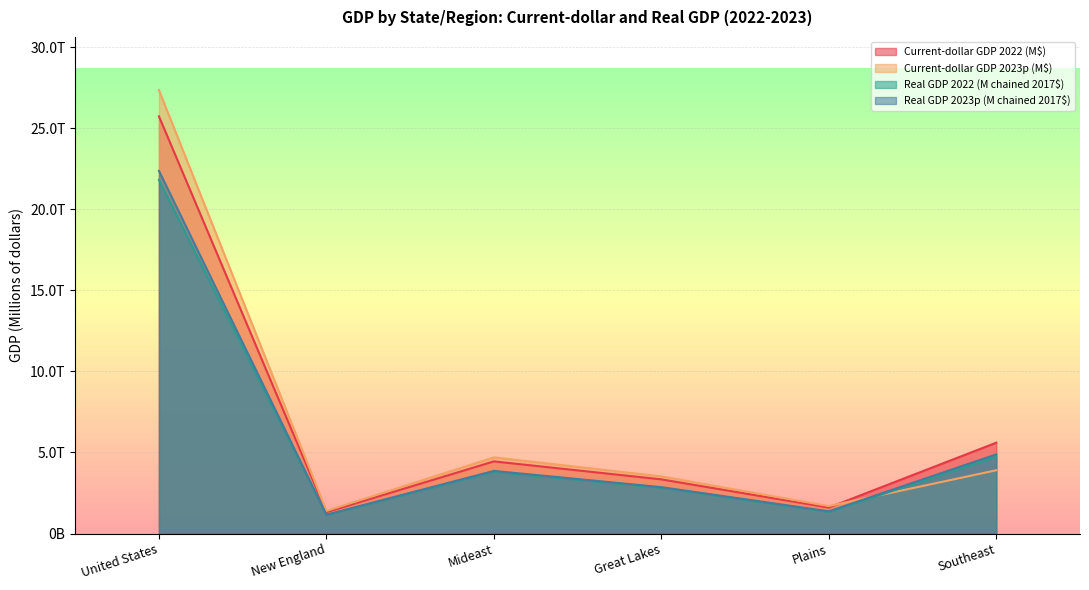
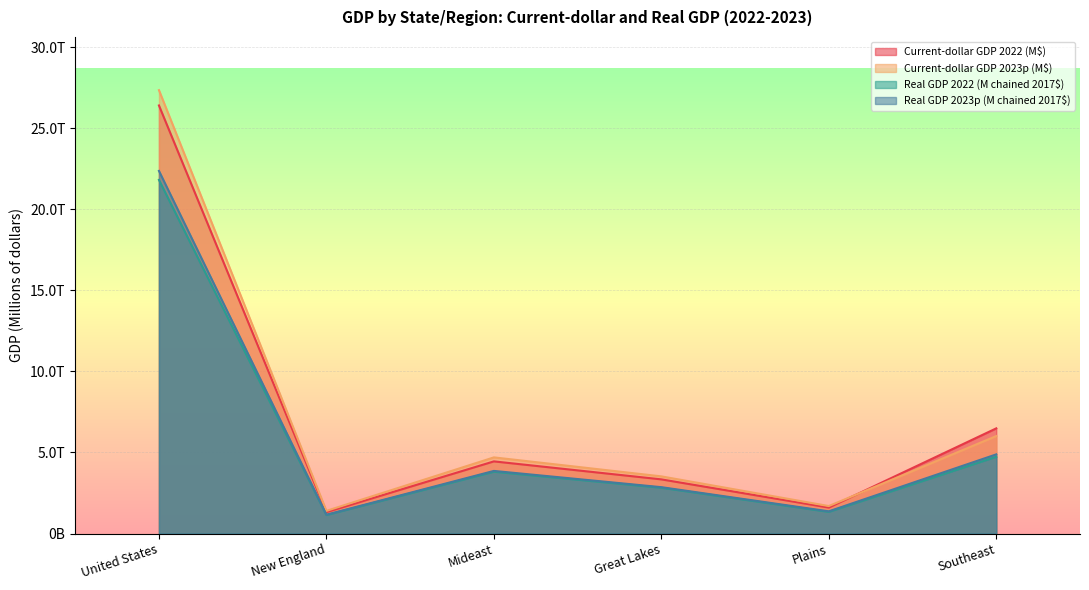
Current-dollar GDP 2022 (M$), United States: 25.7T -> 26.4T
Current-dollar GDP 2022 (M$), Southeast: 5.6T -> 6.5T
Current-dollar GDP 2023p (M$), Southeast: 3.9T -> 6.0T
